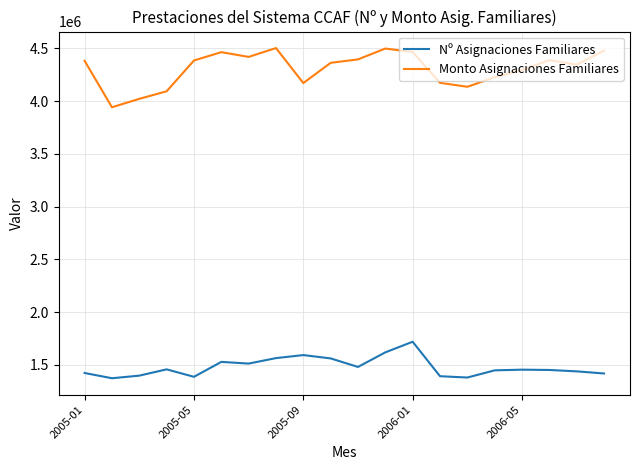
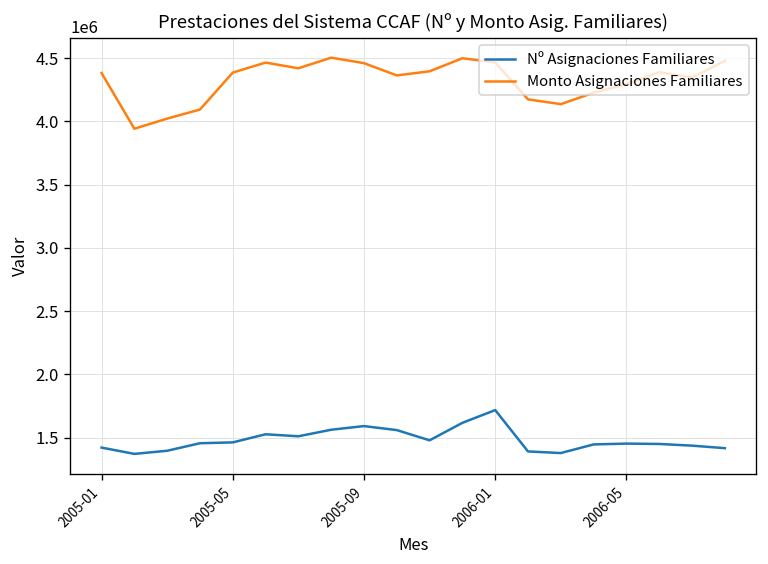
Nº Asignaciones Familiares, 2005-05: 1390000 -> 1460000
Monto Asignaciones Familiares, 2005-09: 4170000 -> 4460000
